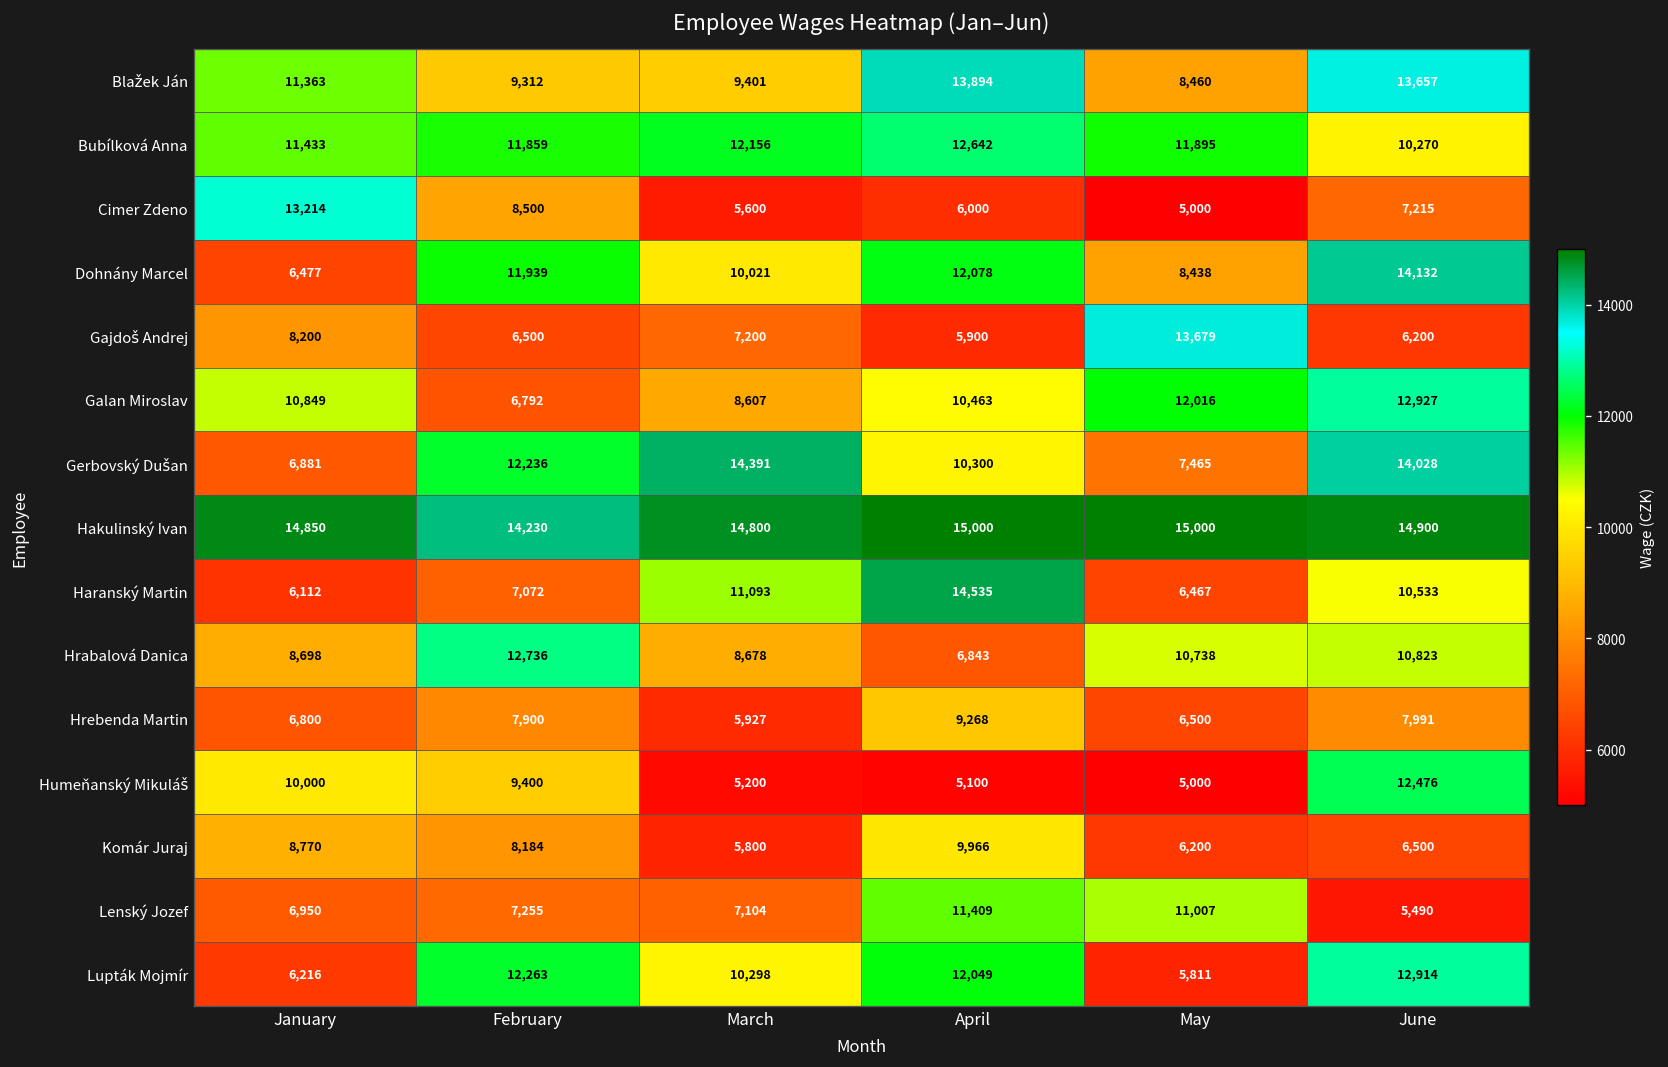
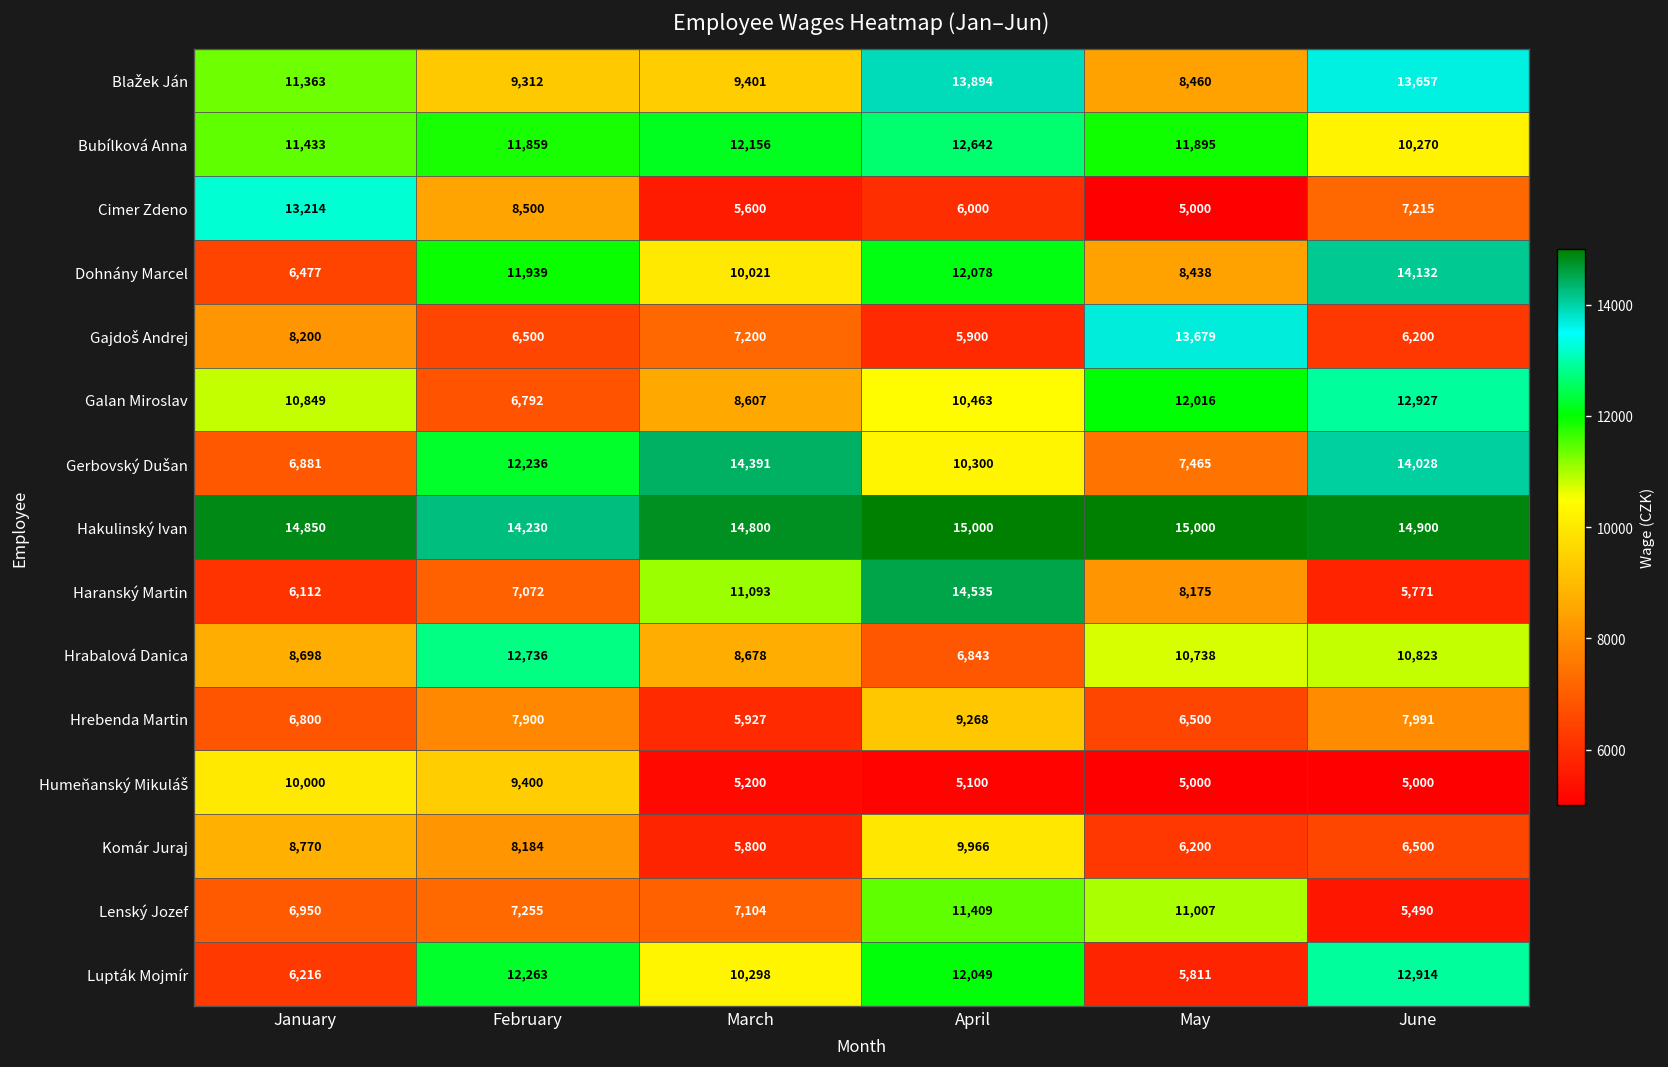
Haranský Martin, May: 6,467 -> 8,175
Haranský Martin, June: 10,533 -> 5,771
Humeňanský Mikuláš, June: 12,476 -> 5,000
